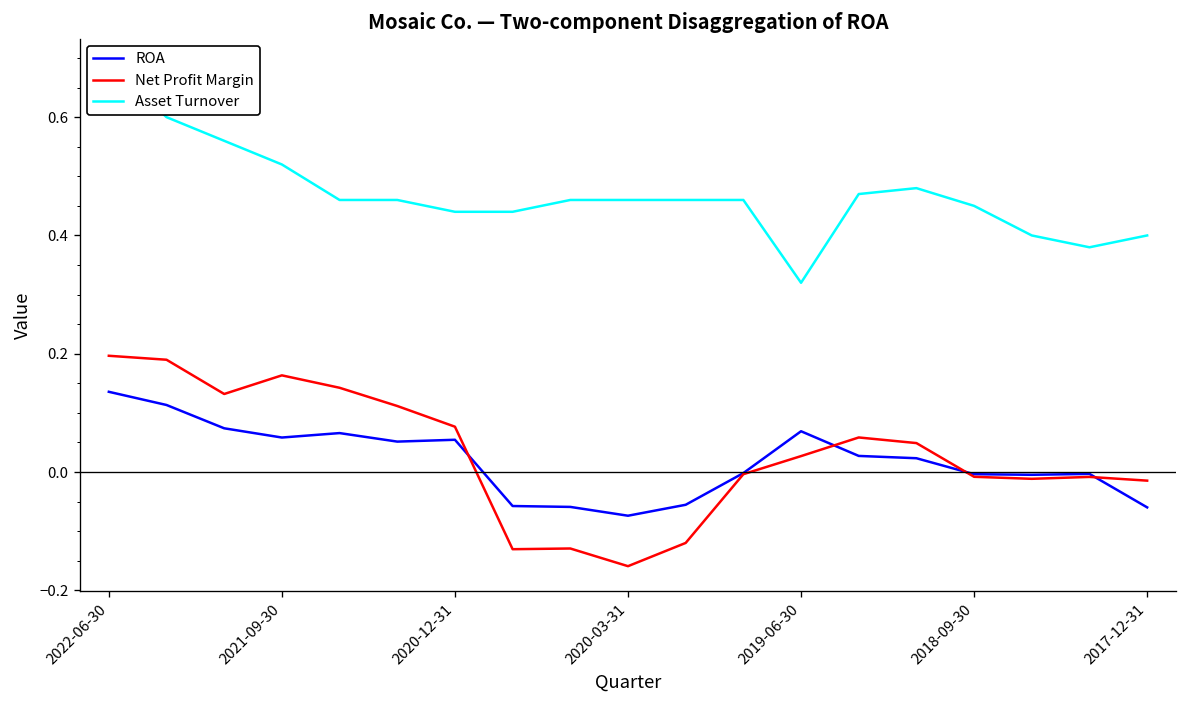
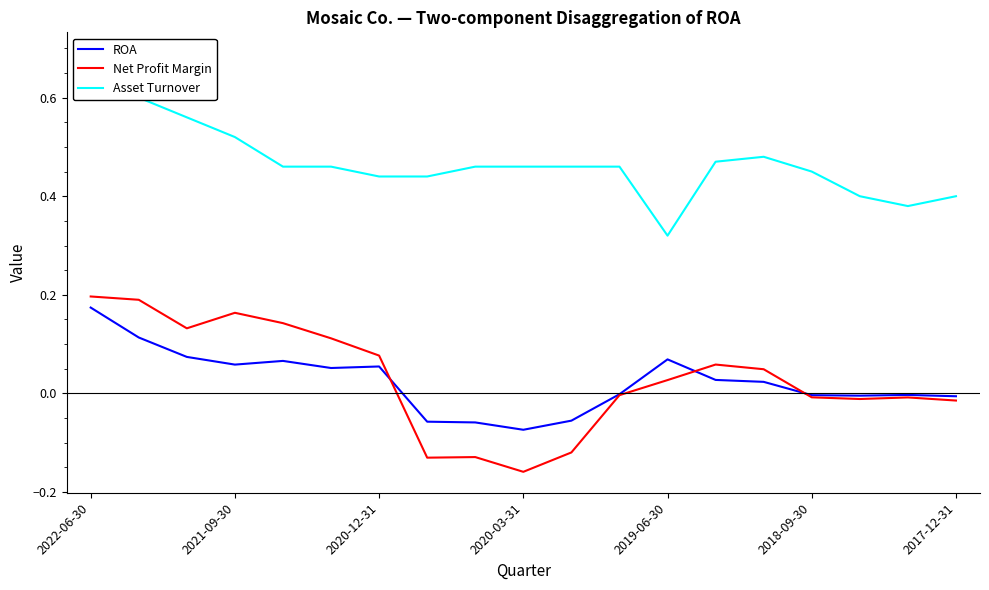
ROA, 2022-06-30: 0.14 -> 0.17
ROA, 2017-12-31: -0.06 -> -0.01
